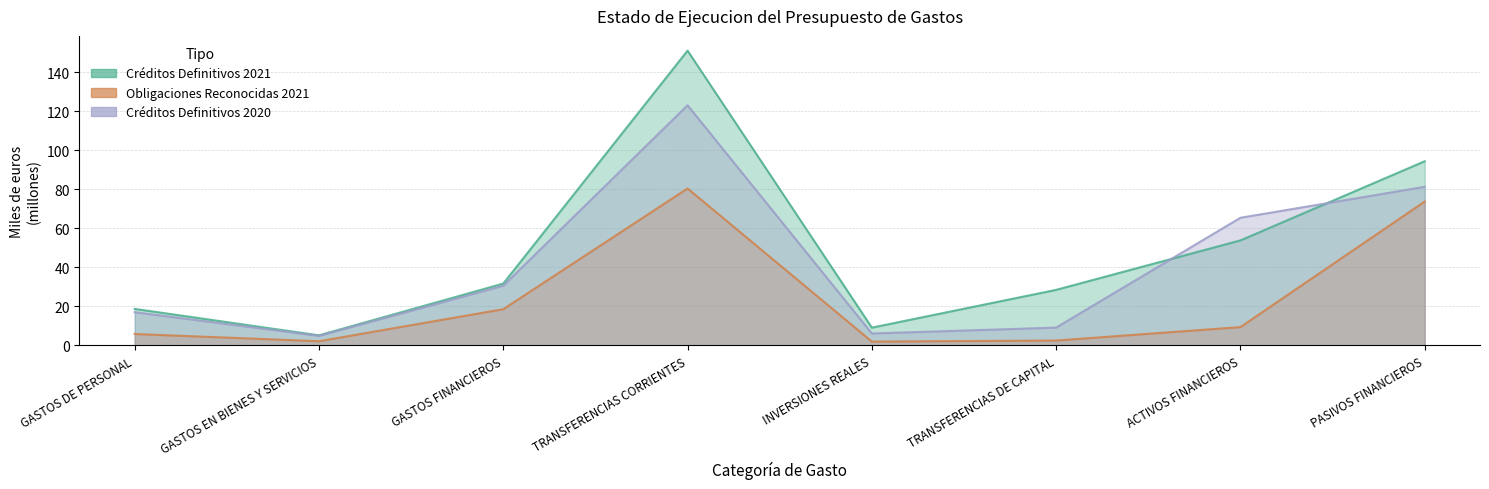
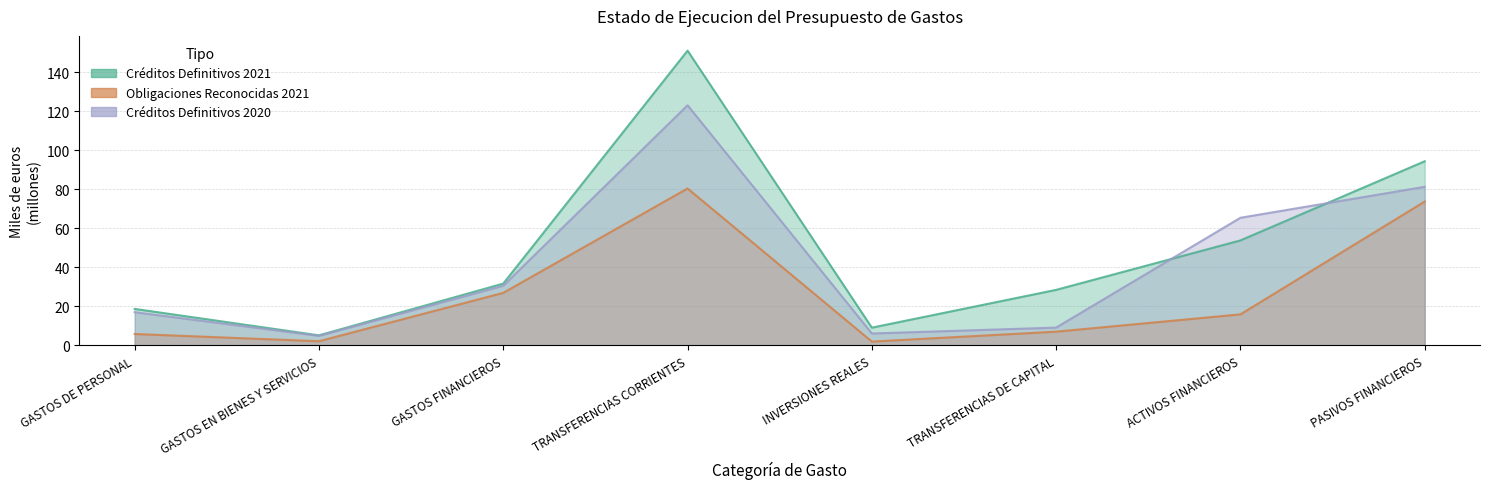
Obligaciones Reconocidas 2021, GASTOS FINANCIEROS: 19 -> 27
Obligaciones Reconocidas 2021, TRANSFERENCIAS DE CAPITAL: 3 -> 7
Obligaciones Reconocidas 2021, ACTIVOS FINANCIEROS: 9 -> 16
